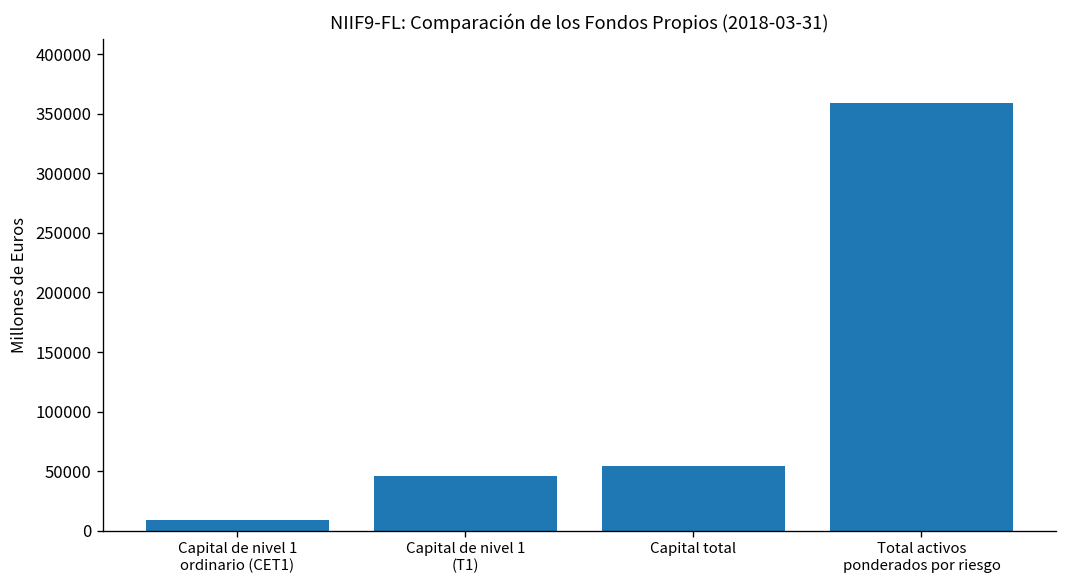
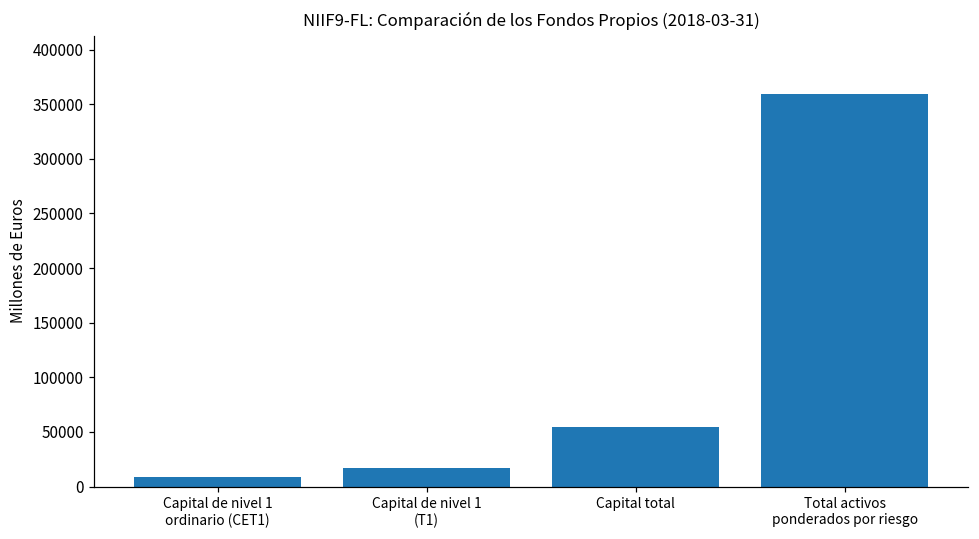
Capital de nivel 1 (T1): 50000 -> 20000
